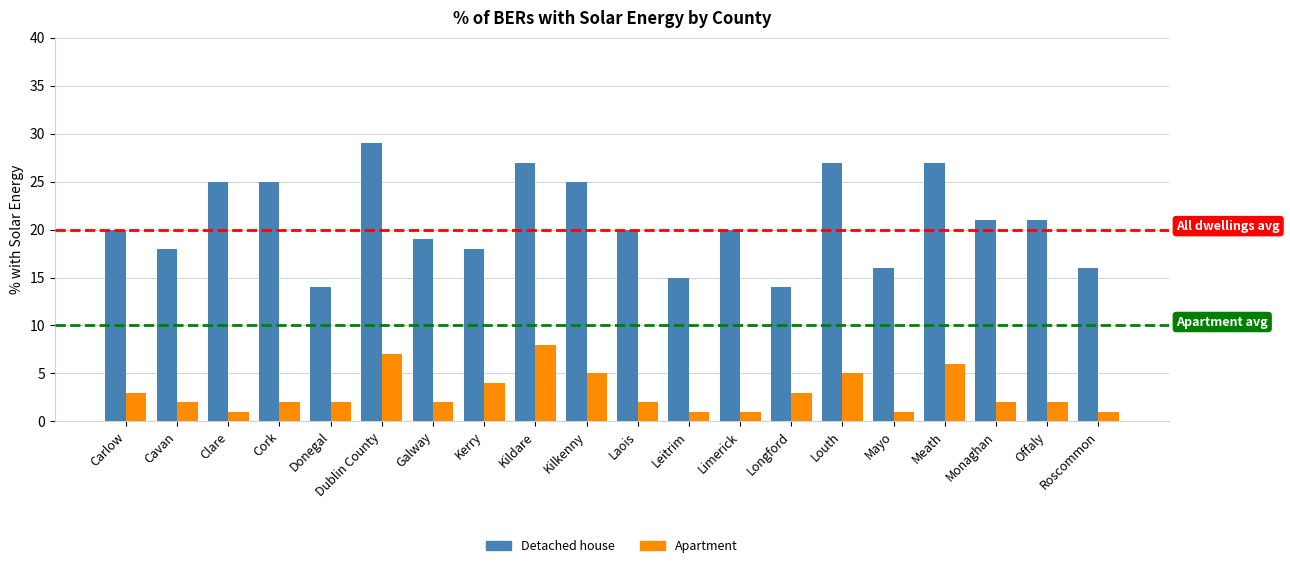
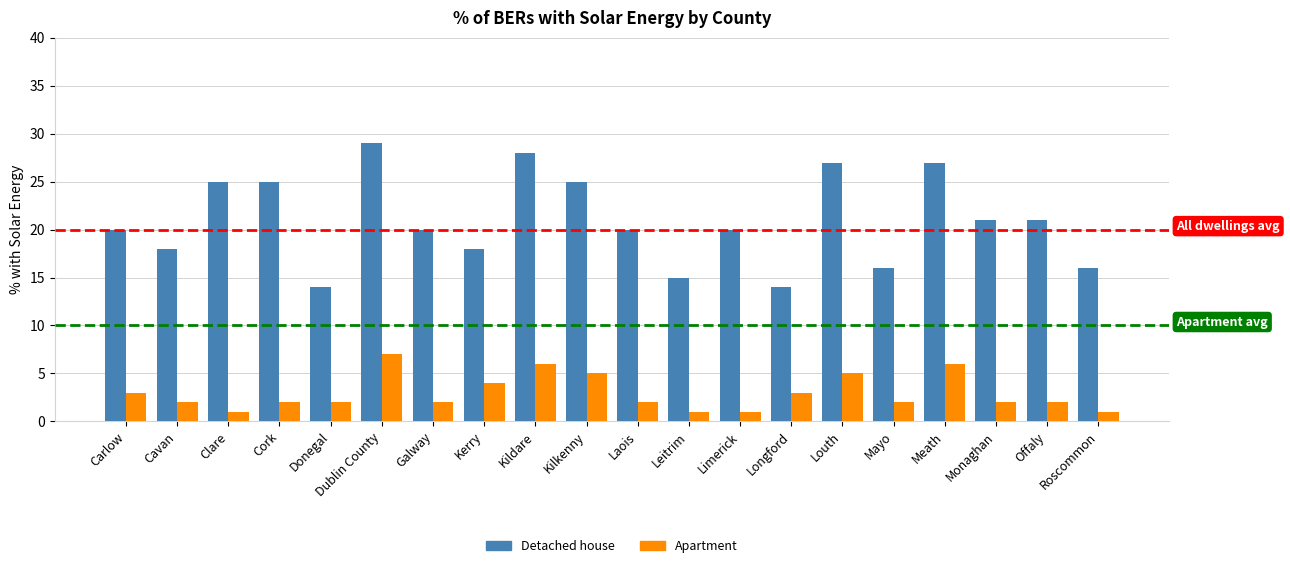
Detached house, Galway: 19 -> 20
Detached house, Kildare: 27 -> 28
Apartment, Kildare: 8 -> 6
Apartment, Mayo: 1 -> 2
